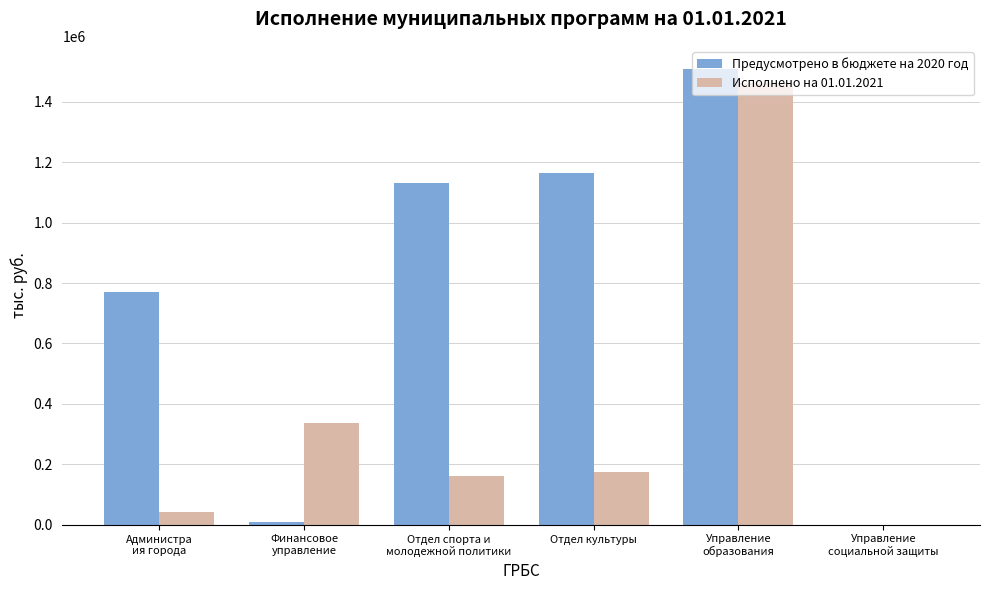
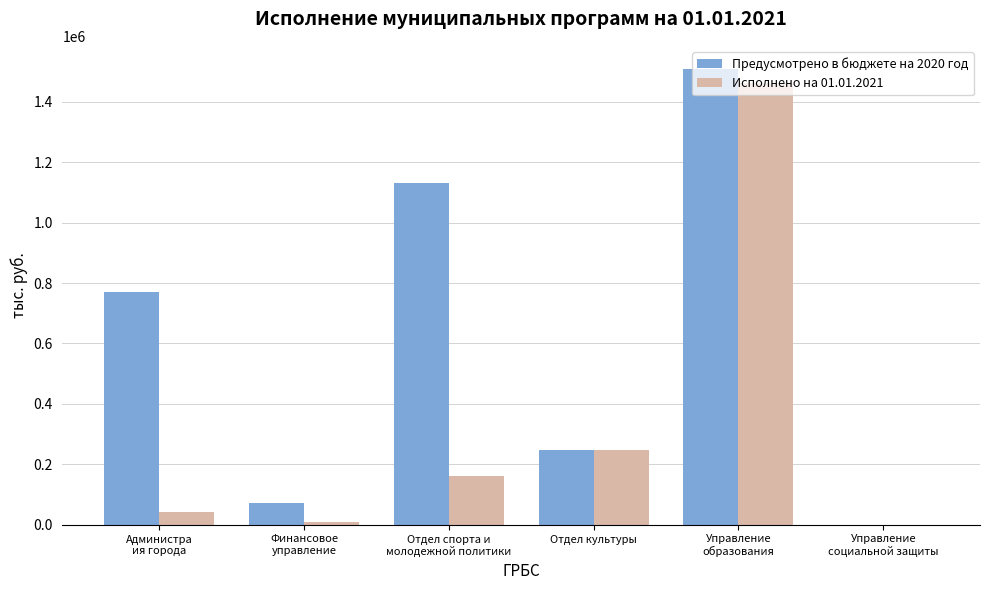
Предусмотрено в бюджете на 2020 год, Финансовое управление: 10000 -> 70000
Исполнено на 01.01.2021, Финансовое управление: 340000 -> 10000
Предусмотрено в бюджете на 2020 год, Отдел культуры: 1160000 -> 250000
Исполнено на 01.01.2021, Отдел культуры: 170000 -> 250000
